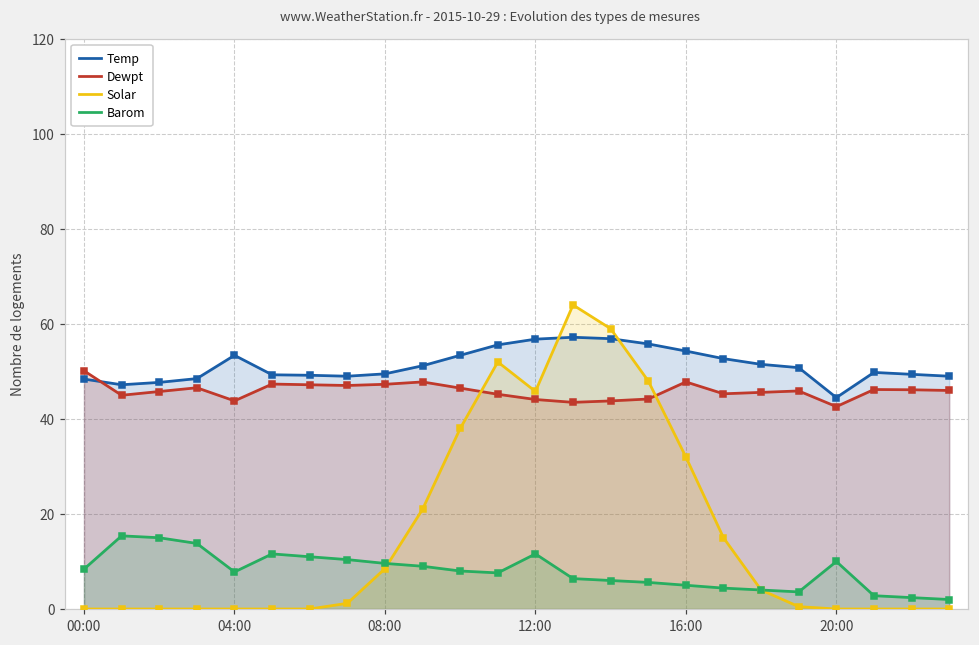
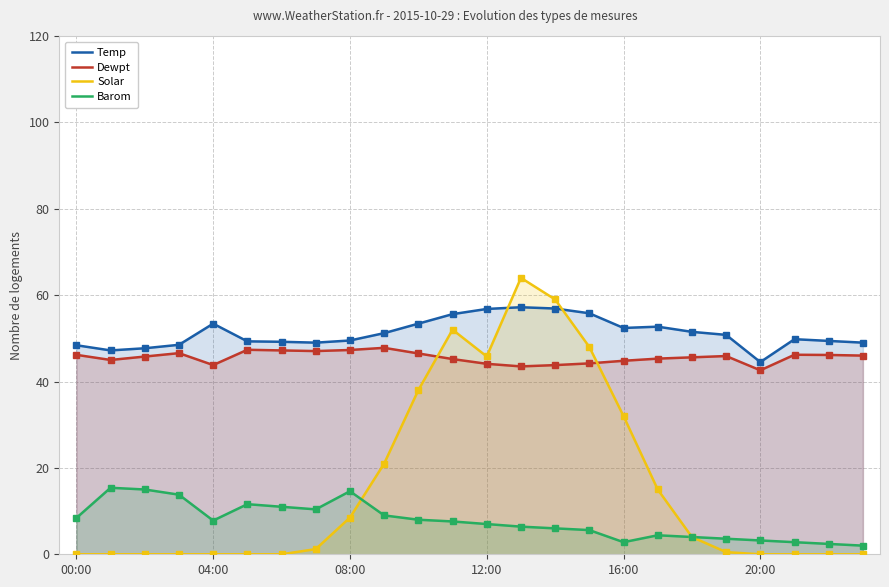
Dewpt, 00:00: 50 -> 46
Barom, 08:00: 10 -> 15
Barom, 12:00: 12 -> 7
Temp, 16:00: 54 -> 52
Dewpt, 16:00: 48 -> 45
Barom, 16:00: 5 -> 3
Barom, 20:00: 10 -> 3
